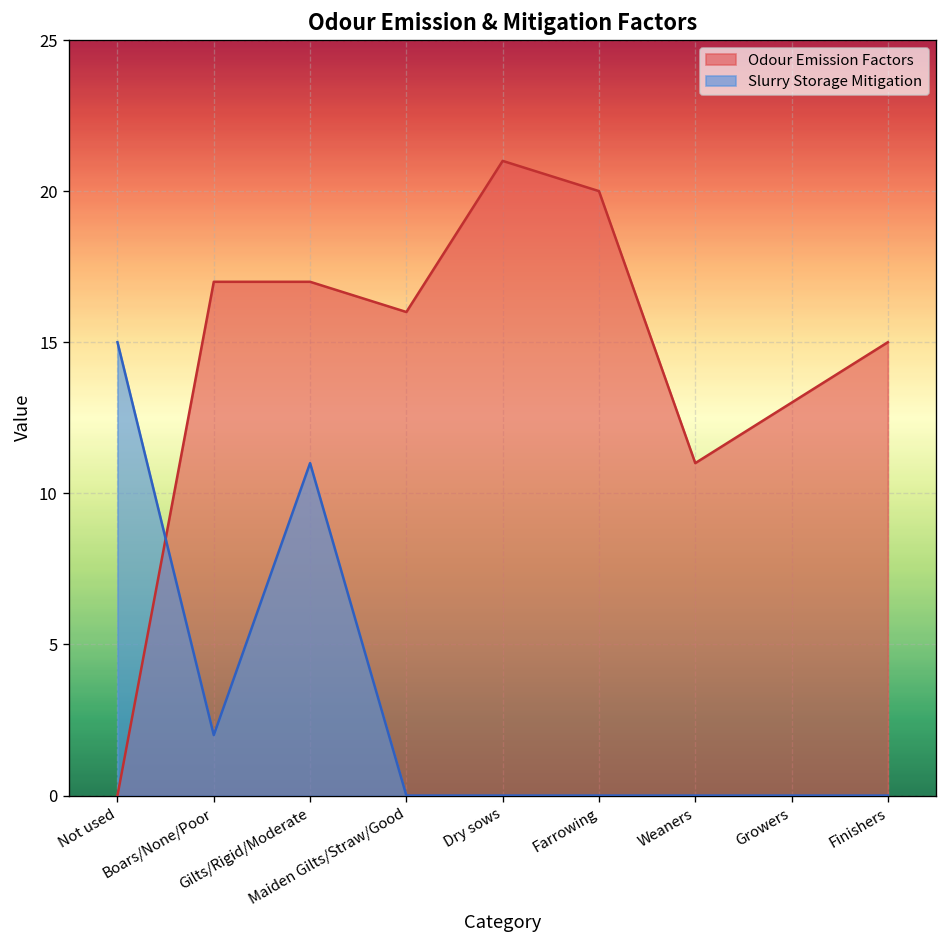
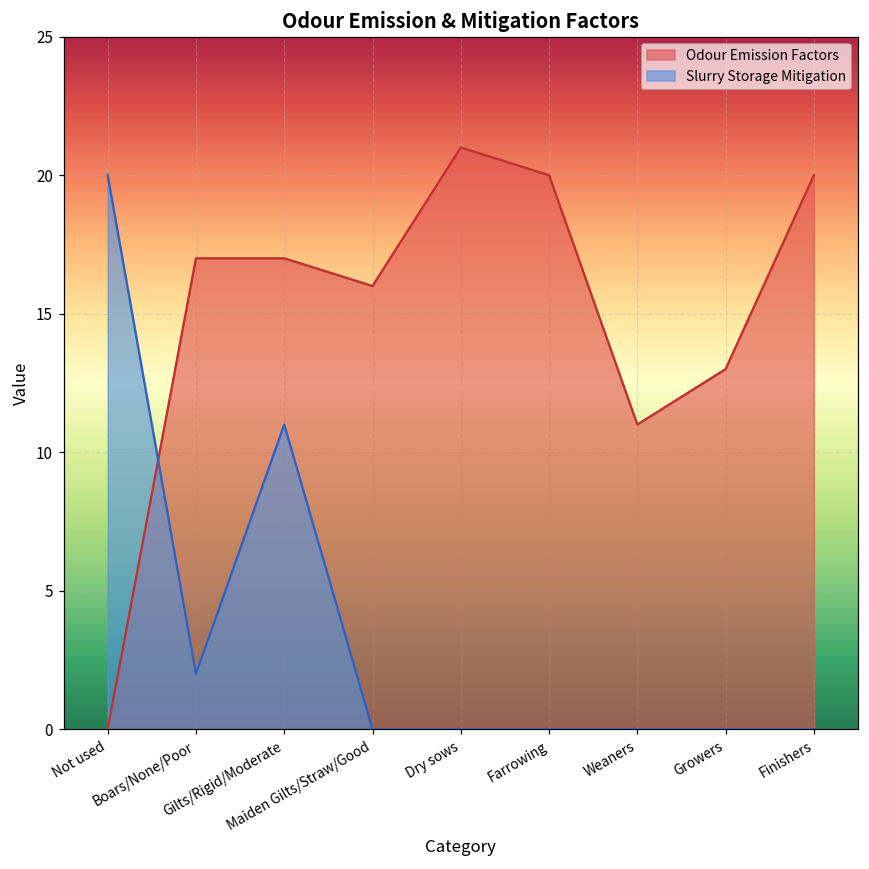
Slurry Storage Mitigation, Not used: 15 -> 20
Odour Emission Factors, Finishers: 15 -> 20
